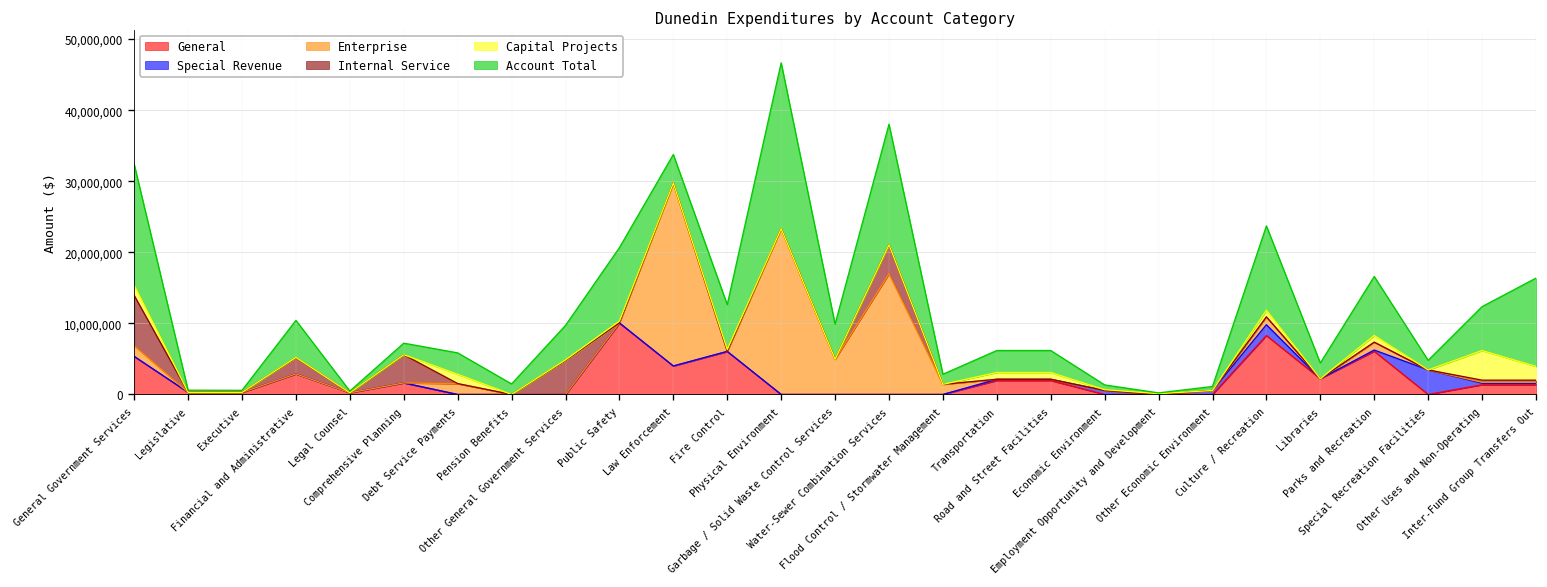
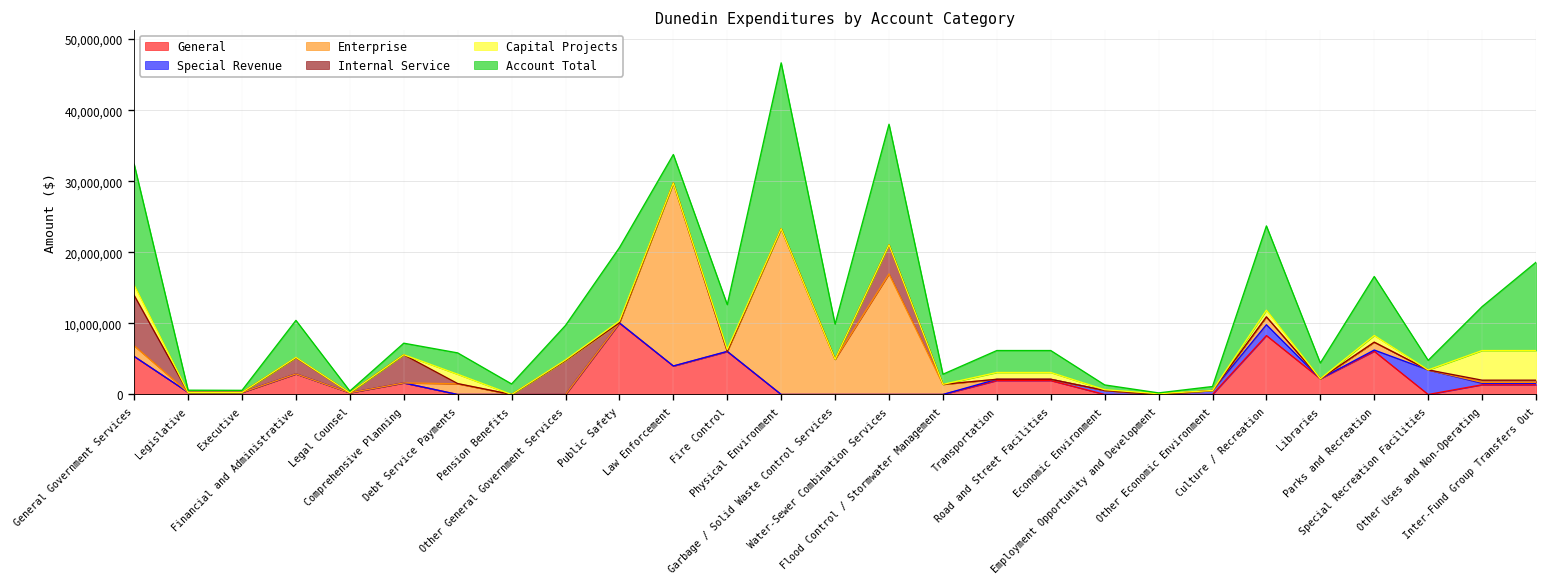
Capital Projects, Inter-Fund Group Transfers Out: 2,000,000 -> 4,000,000
